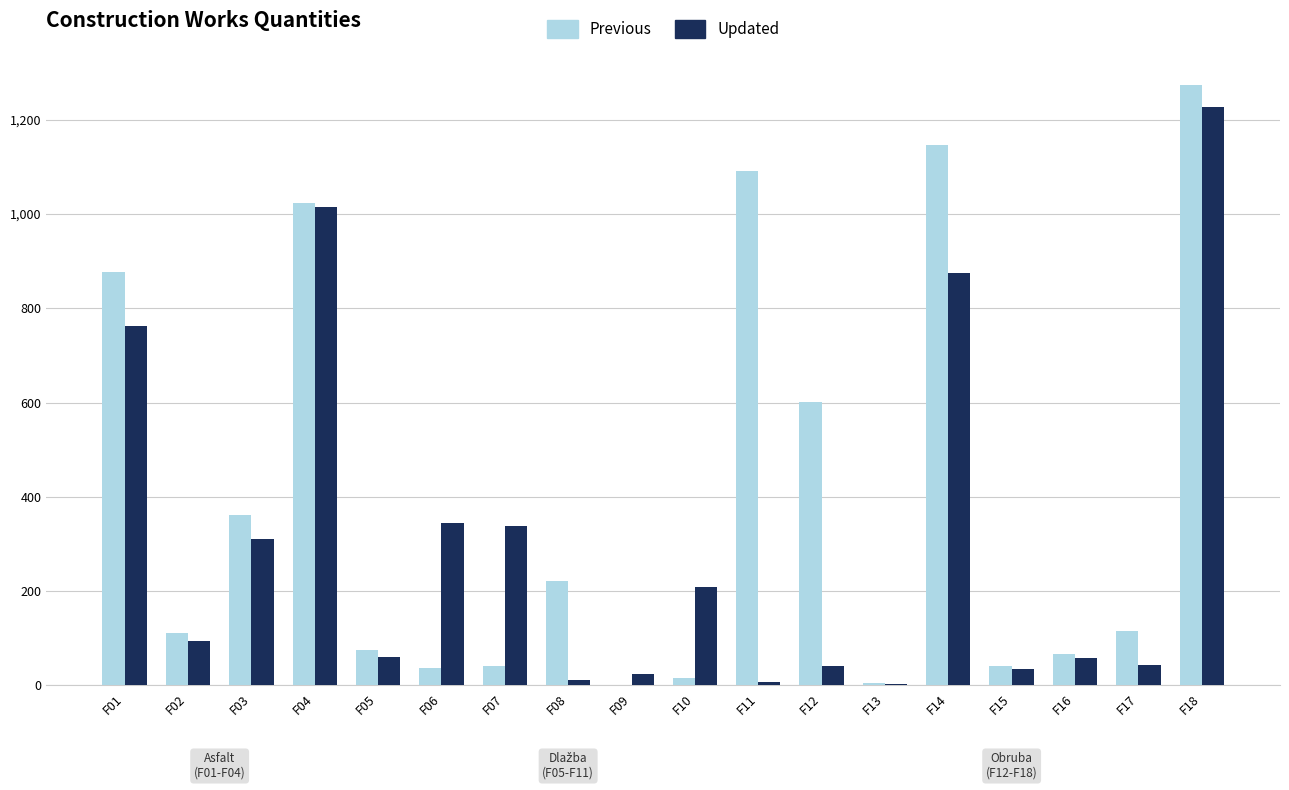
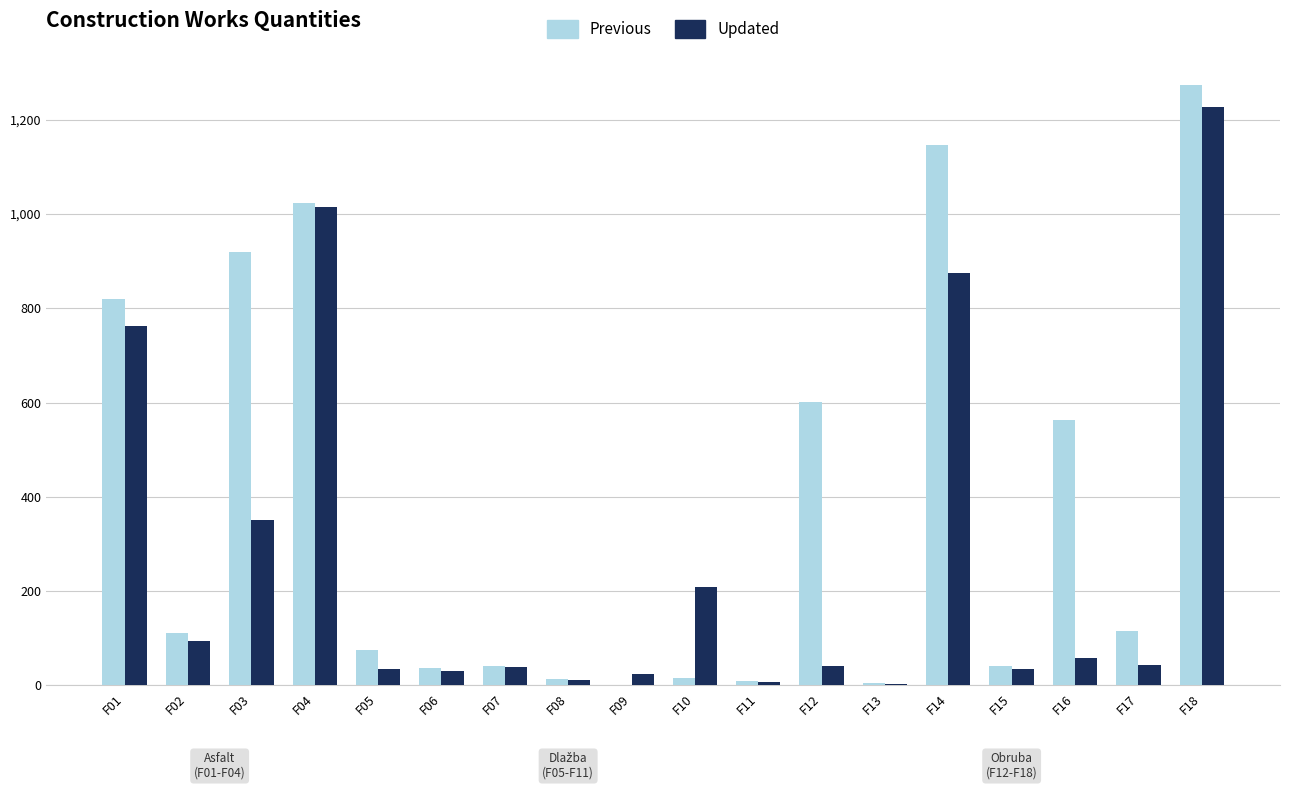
Previous, F01: 880 -> 820
Previous, F03: 360 -> 920
Updated, F03: 310 -> 350
Updated, F05: 60 -> 40
Updated, F06: 350 -> 30
Updated, F07: 340 -> 40
Previous, F08: 220 -> 10
Previous, F11: 1,090 -> 10
Previous, F16: 70 -> 560
